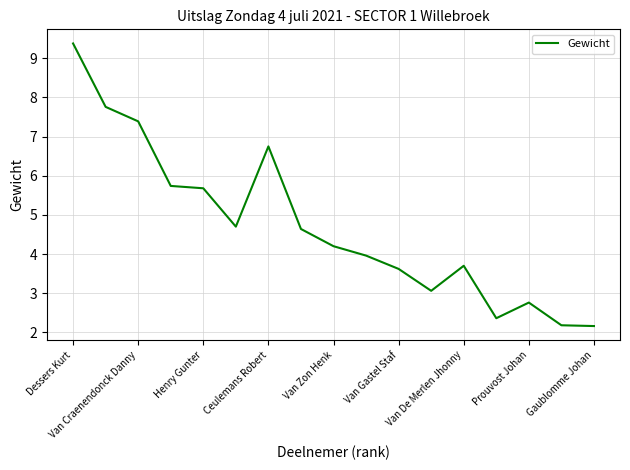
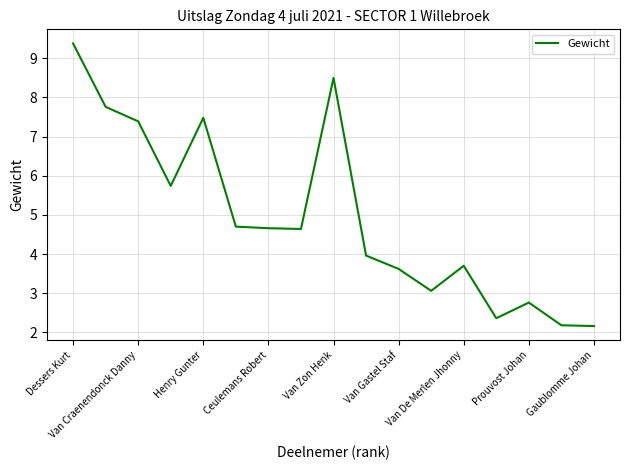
Henry Gunter: 5.7 -> 7.5
Ceulemans Robert: 6.8 -> 4.7
Van Zon Henk: 4.2 -> 8.5
